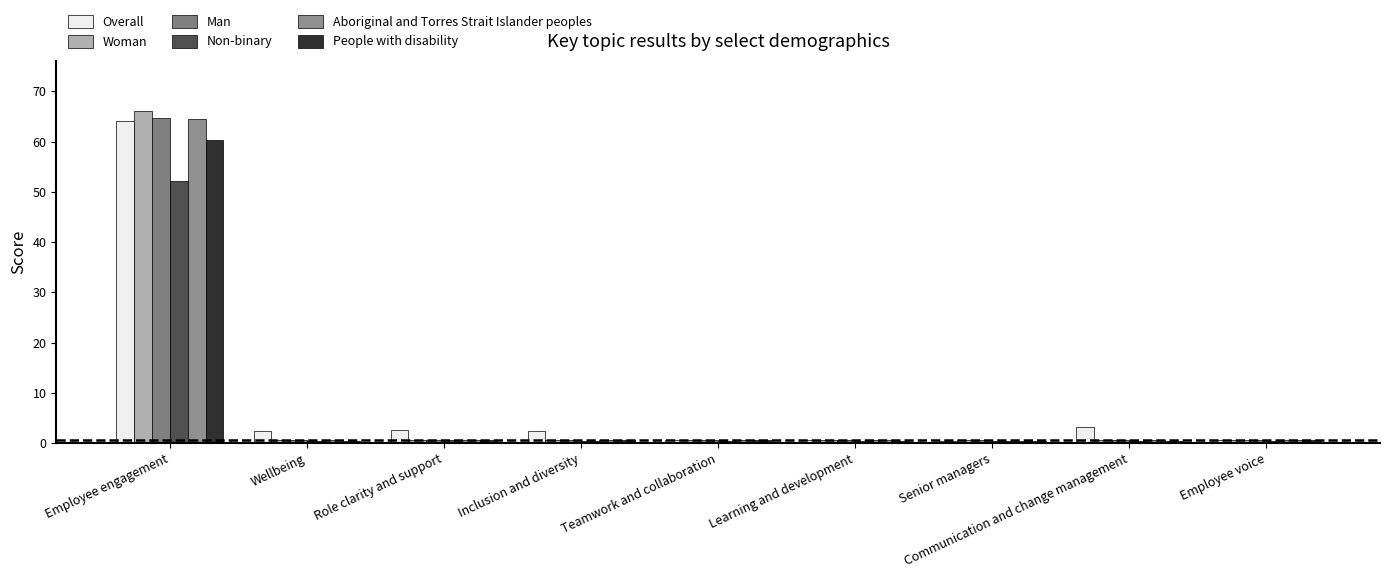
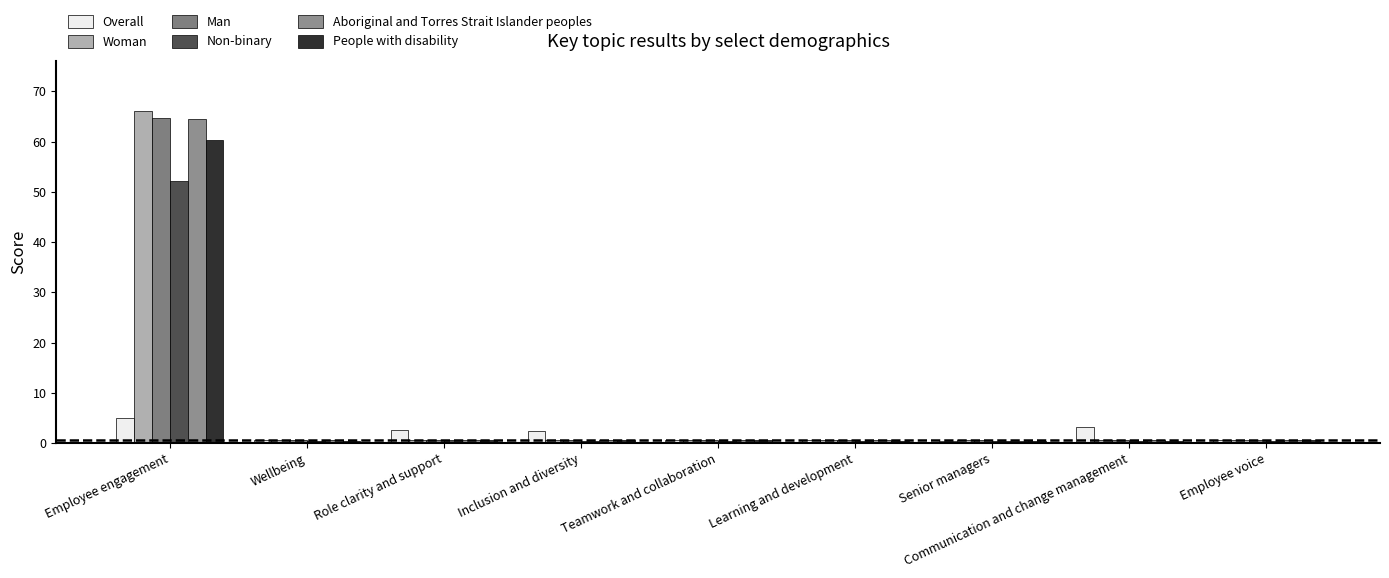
Overall, Employee engagement: 64 -> 5
Overall, Wellbeing: 2 -> 1
